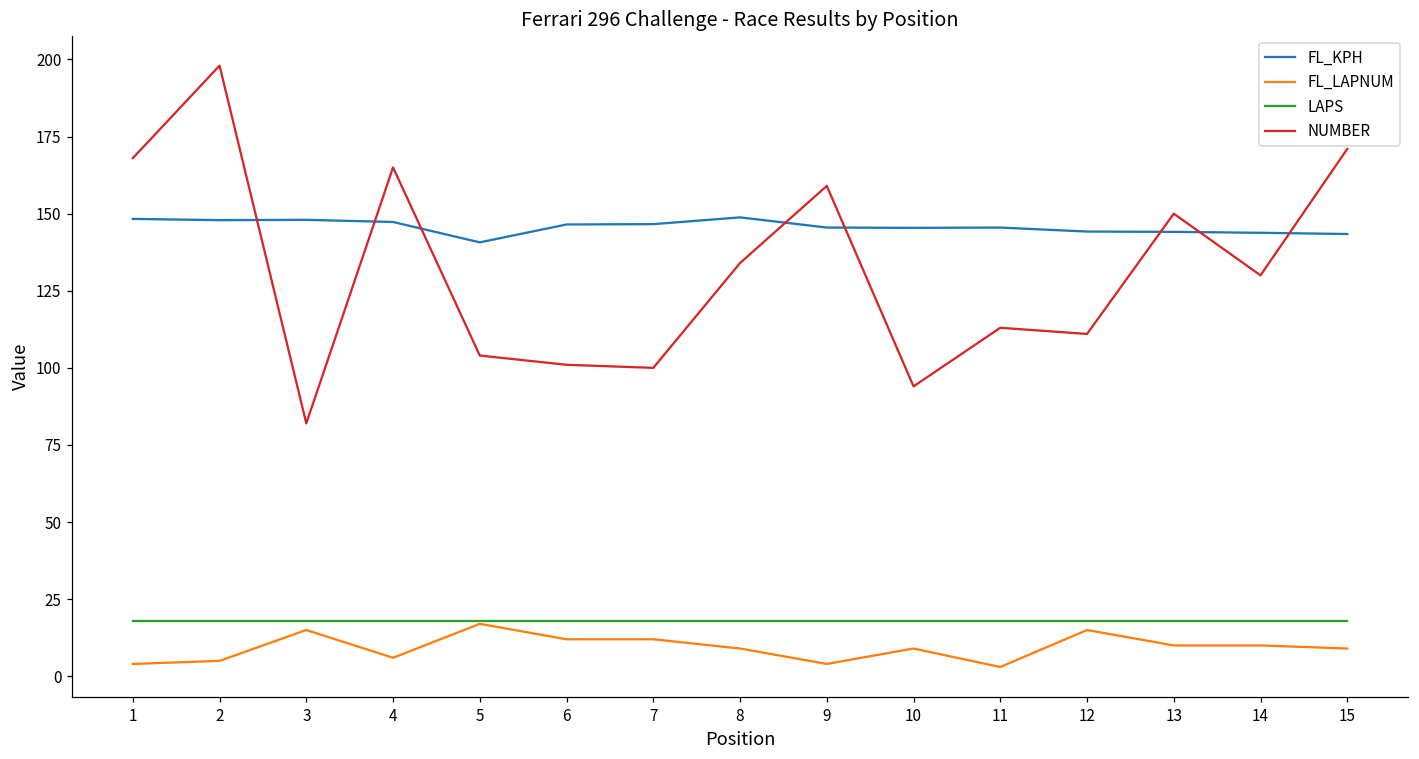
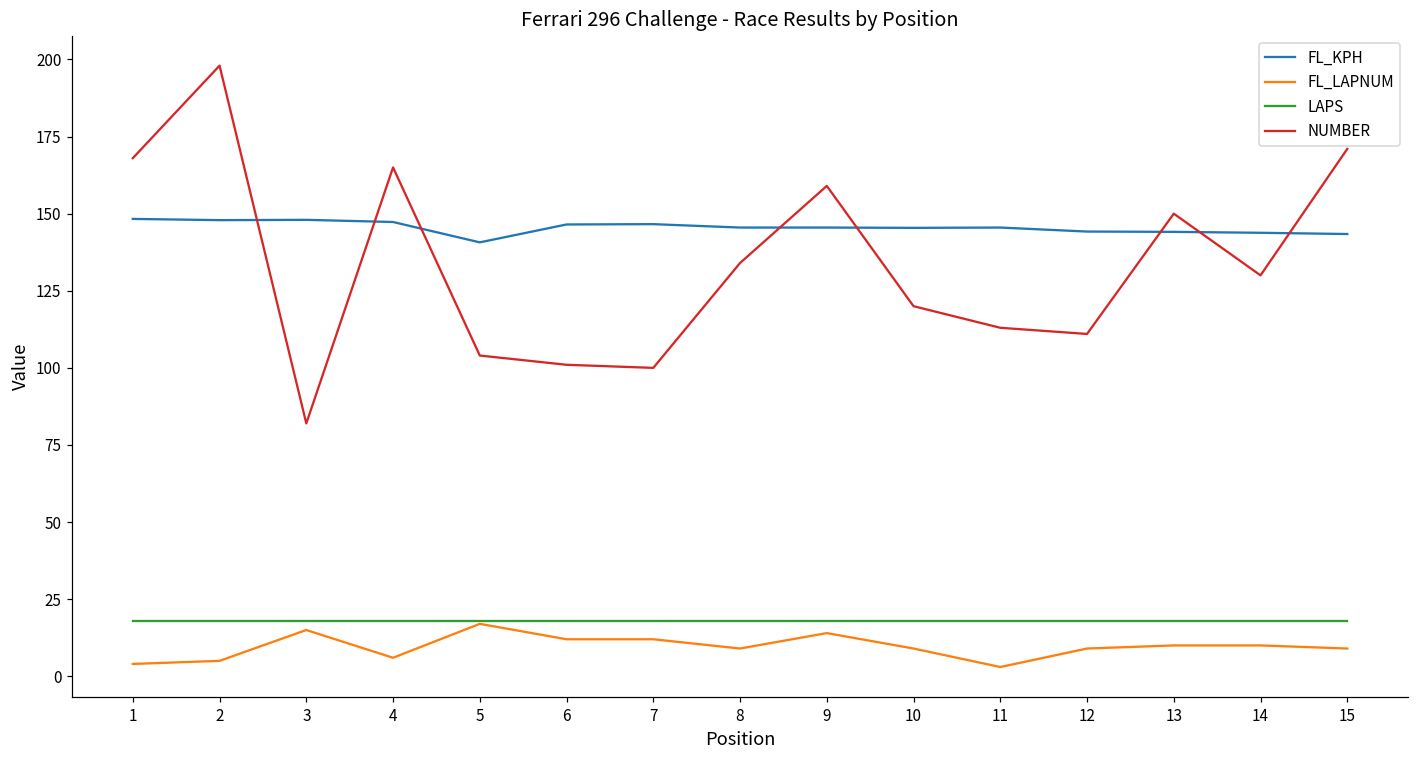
FL_KPH, 8: 149 -> 146
FL_LAPNUM, 9: 4 -> 14
NUMBER, 10: 94 -> 120
FL_LAPNUM, 12: 15 -> 9
